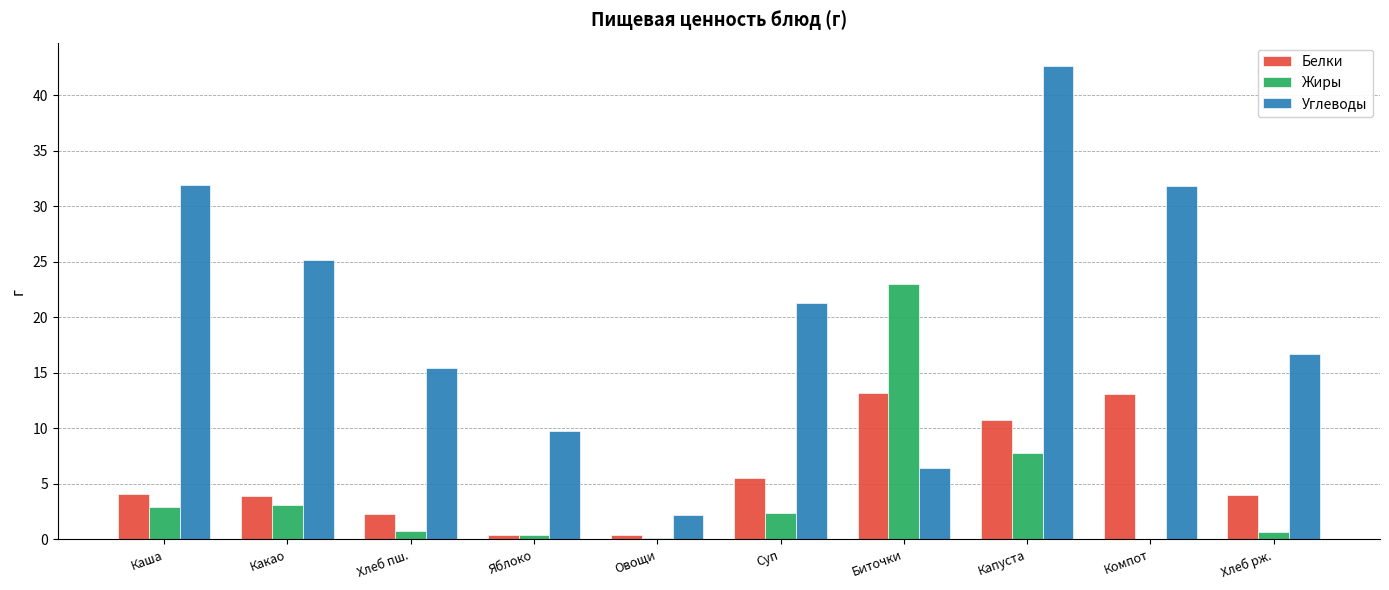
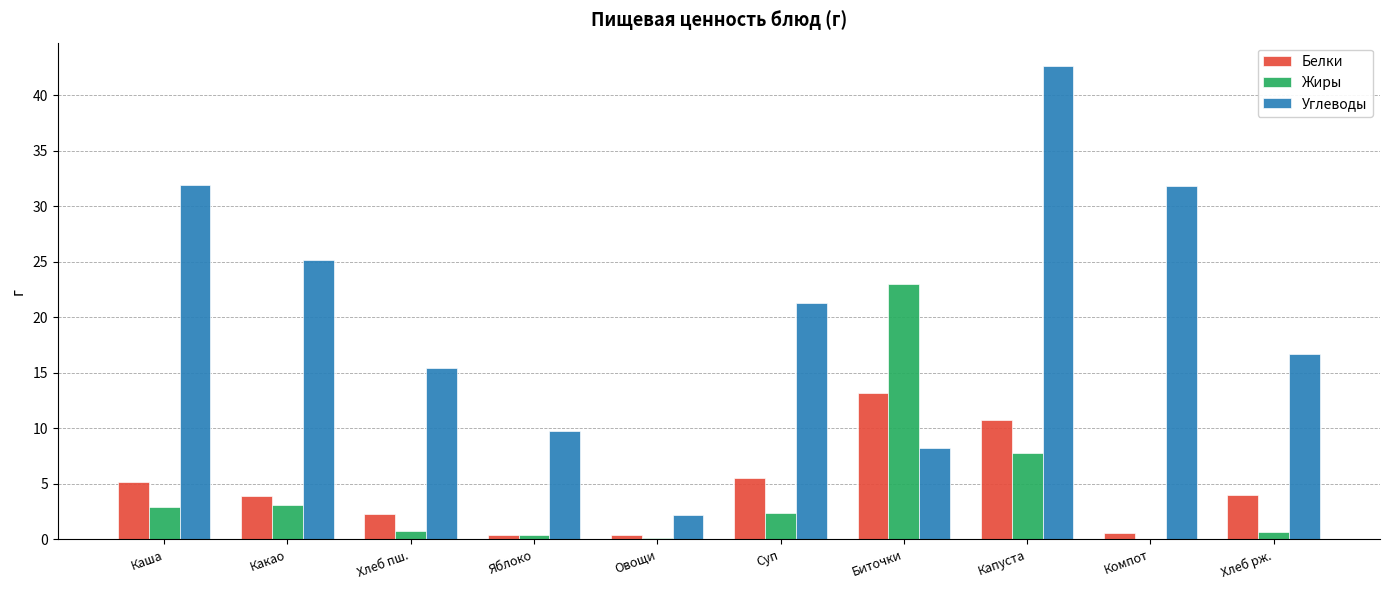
Белки, Каша: 4.1 -> 5.2
Углеводы, Биточки: 6.4 -> 8.2
Белки, Компот: 13.1 -> 0.6
